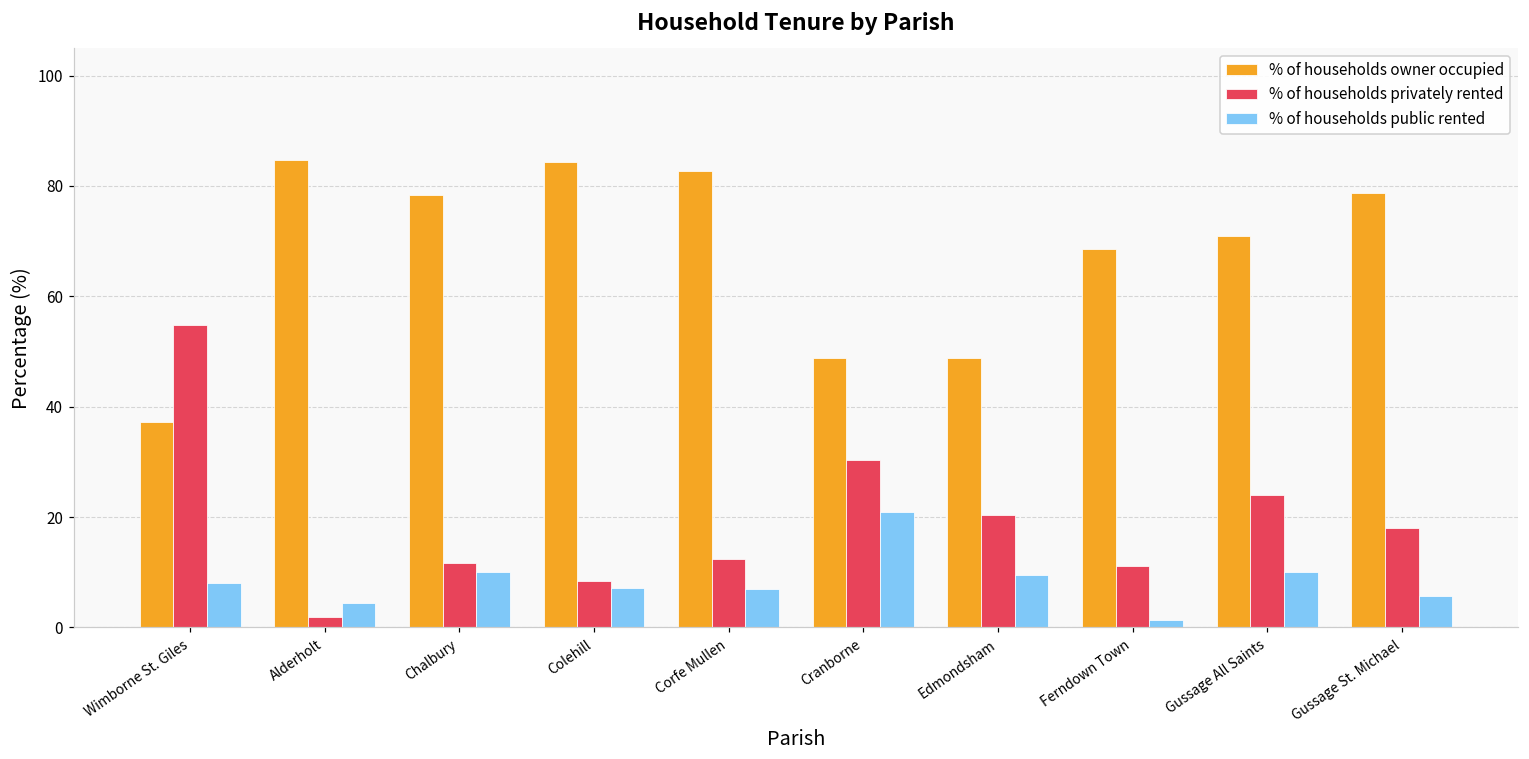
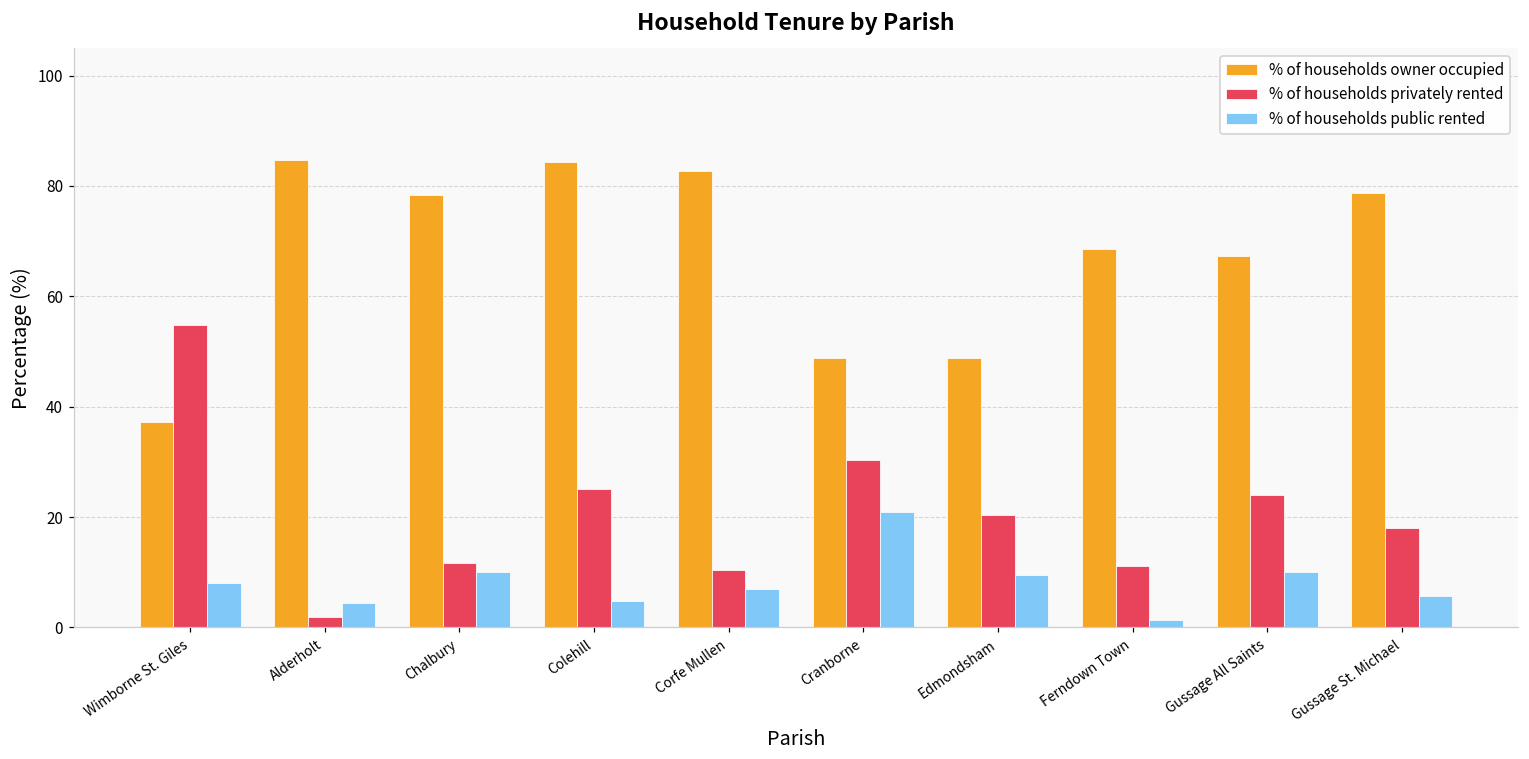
% of households privately rented, Colehill: 8 -> 25
% of households public rented, Colehill: 7 -> 5
% of households privately rented, Corfe Mullen: 12 -> 10
% of households owner occupied, Gussage All Saints: 71 -> 67
